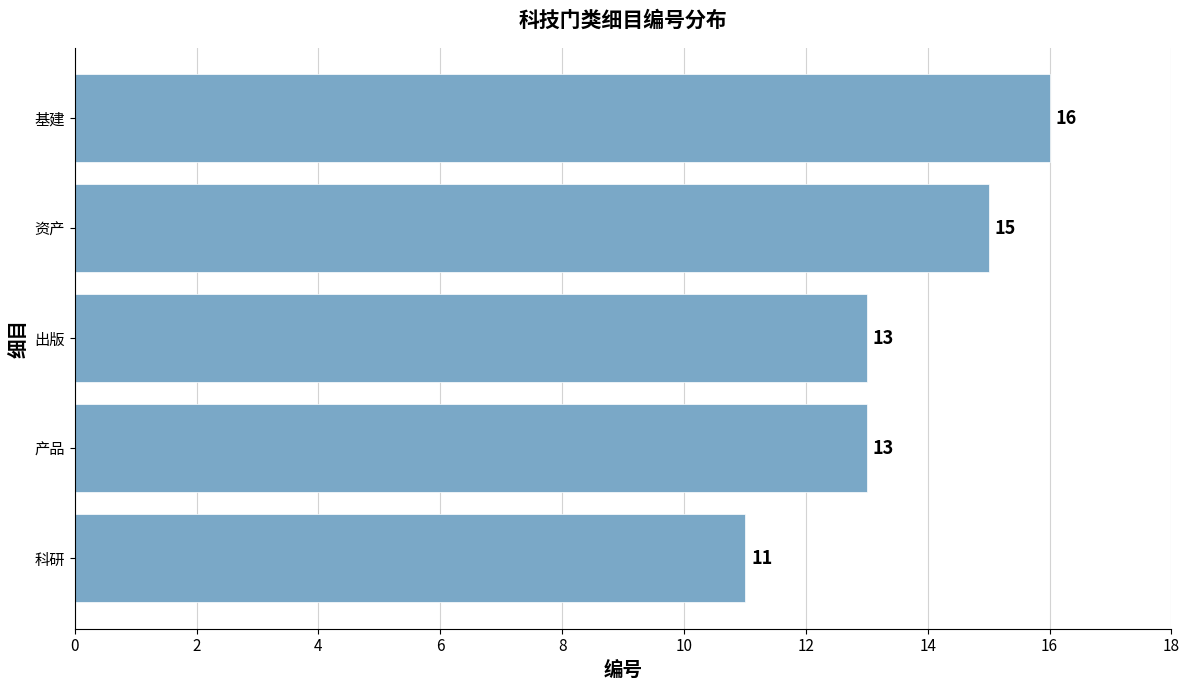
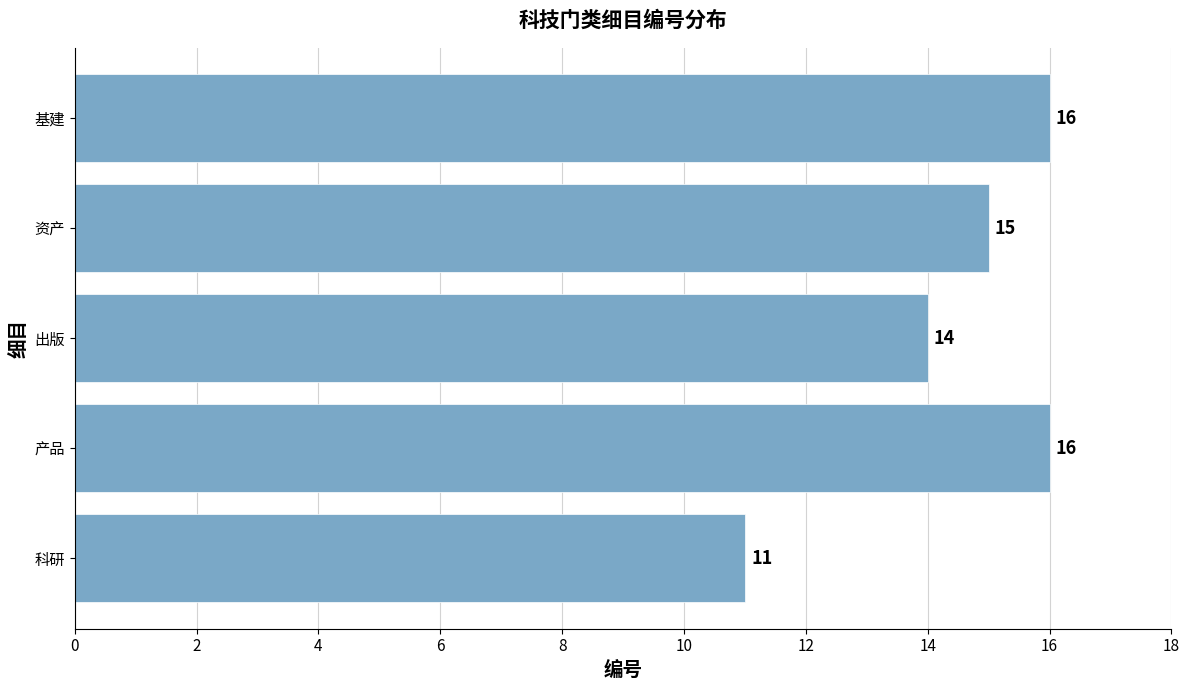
出版: 13 -> 14
产品: 13 -> 16
